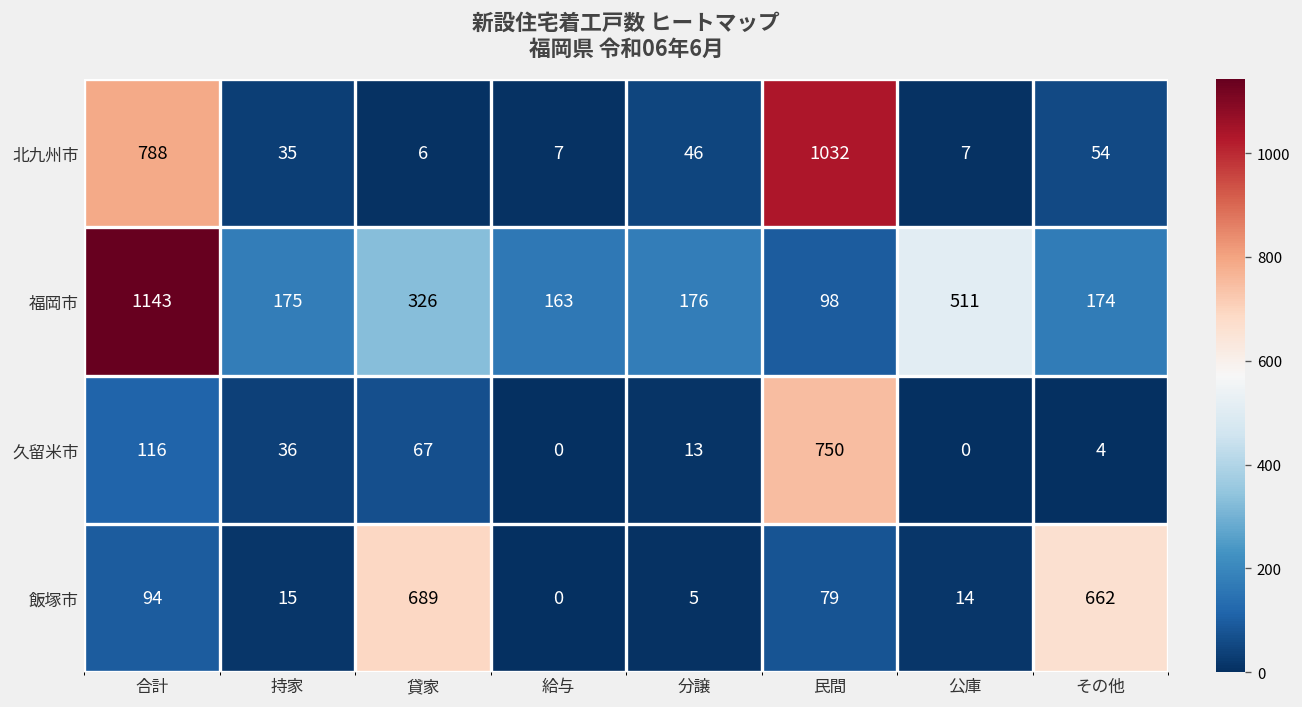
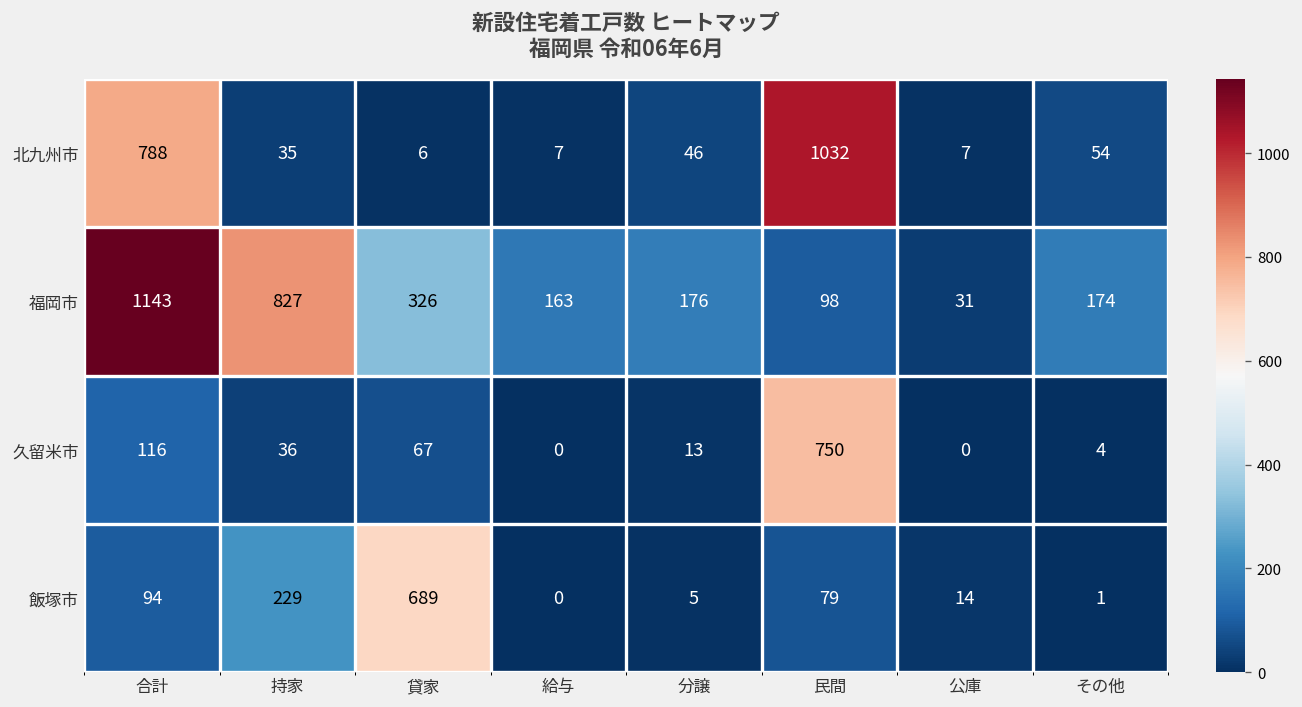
福岡市, 持家: 175 -> 827
福岡市, 公庫: 511 -> 31
飯塚市, 持家: 15 -> 229
飯塚市, その他: 662 -> 1
